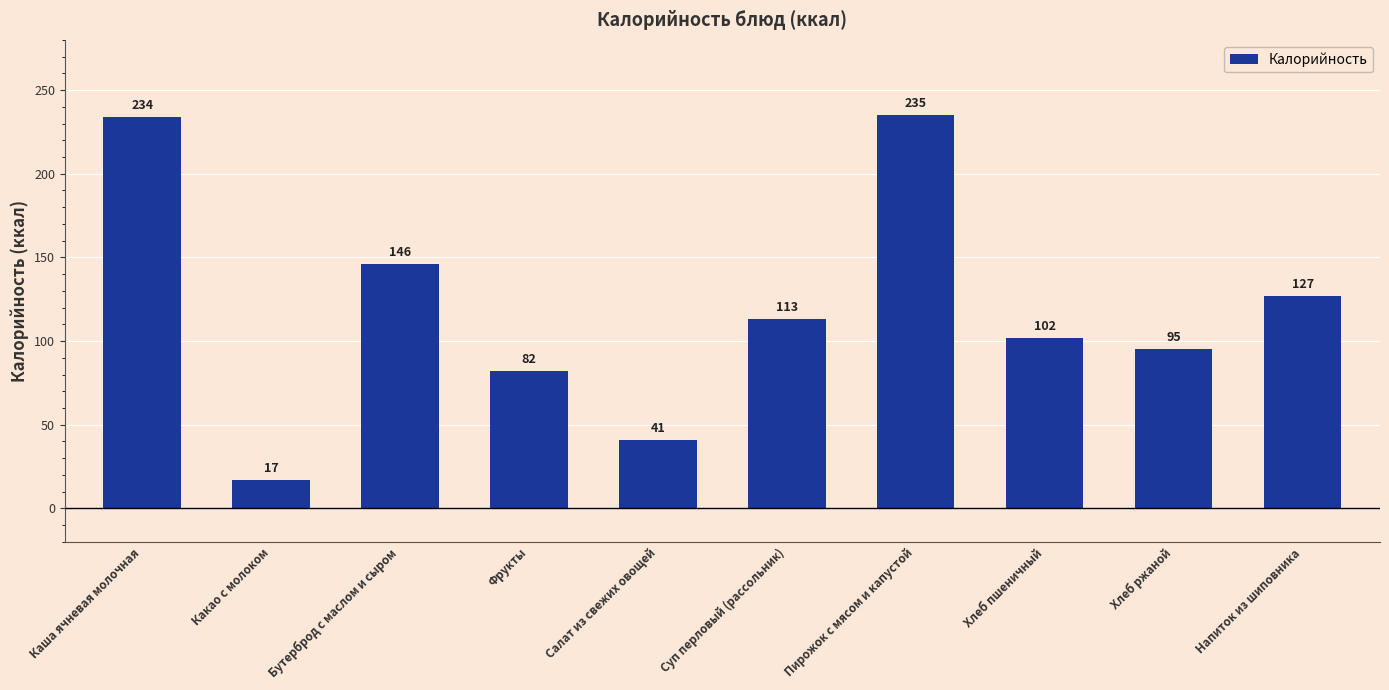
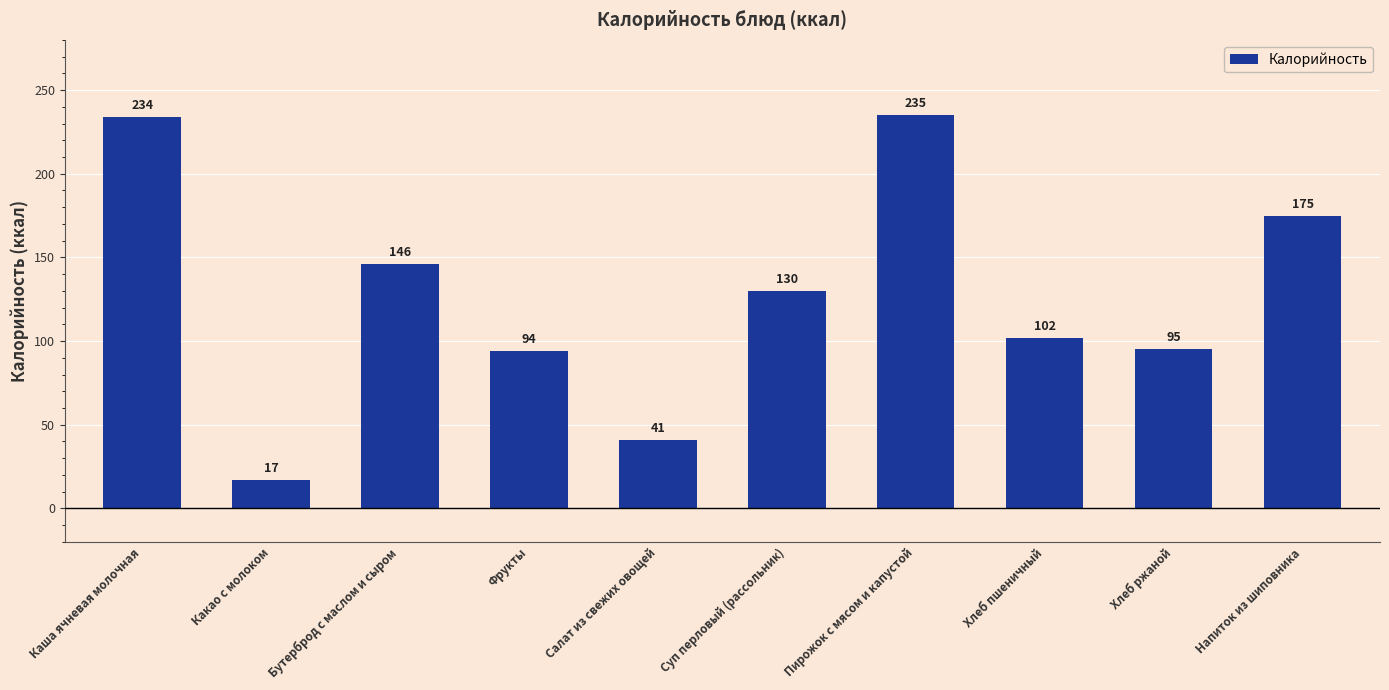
Фрукты: 82 -> 94
Суп перловый (рассольник): 113 -> 130
Напиток из шиповника: 127 -> 175
